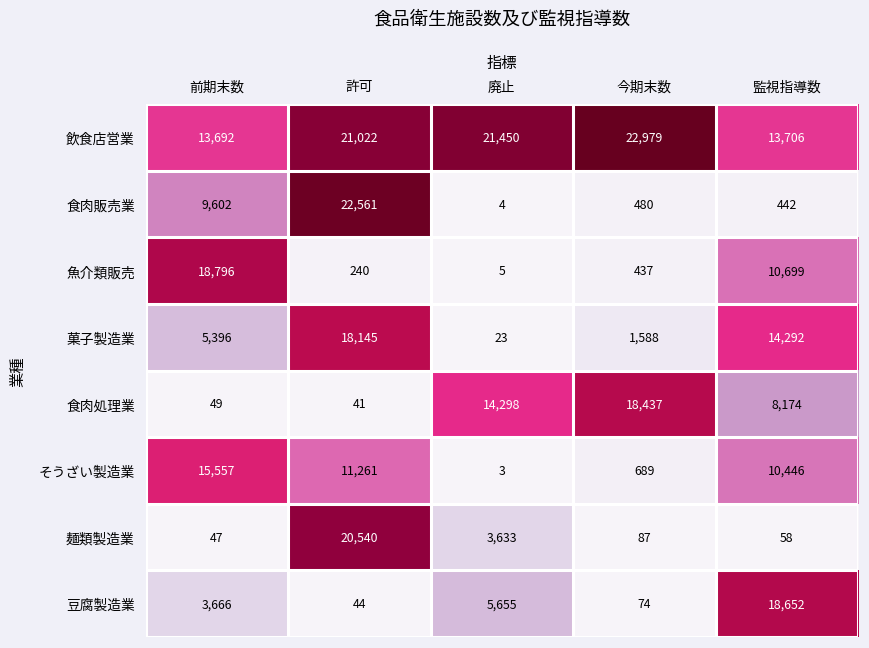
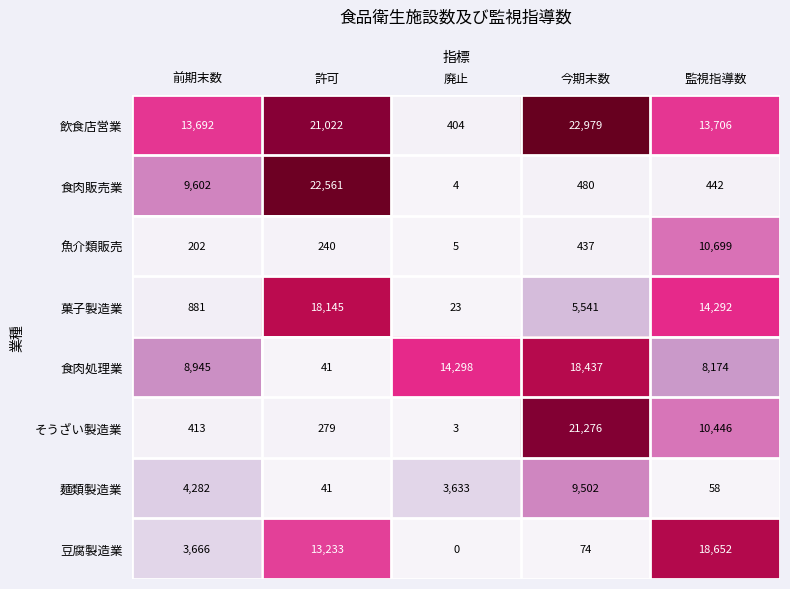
飲食店営業, 廃止: 21,450 -> 404
魚介類販売, 前期末数: 18,796 -> 202
菓子製造業, 前期末数: 5,396 -> 881
菓子製造業, 今期末数: 1,588 -> 5,541
食肉処理業, 前期末数: 49 -> 8,945
そうざい製造業, 前期末数: 15,557 -> 413
そうざい製造業, 許可: 11,261 -> 279
そうざい製造業, 今期末数: 689 -> 21,276
麺類製造業, 前期末数: 47 -> 4,282
麺類製造業, 許可: 20,540 -> 41
麺類製造業, 今期末数: 87 -> 9,502
豆腐製造業, 許可: 44 -> 13,233
豆腐製造業, 廃止: 5,655 -> 0
